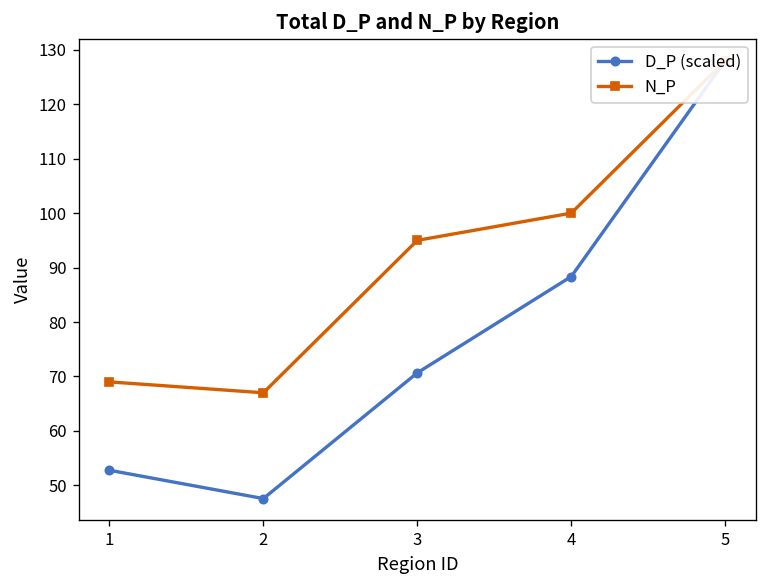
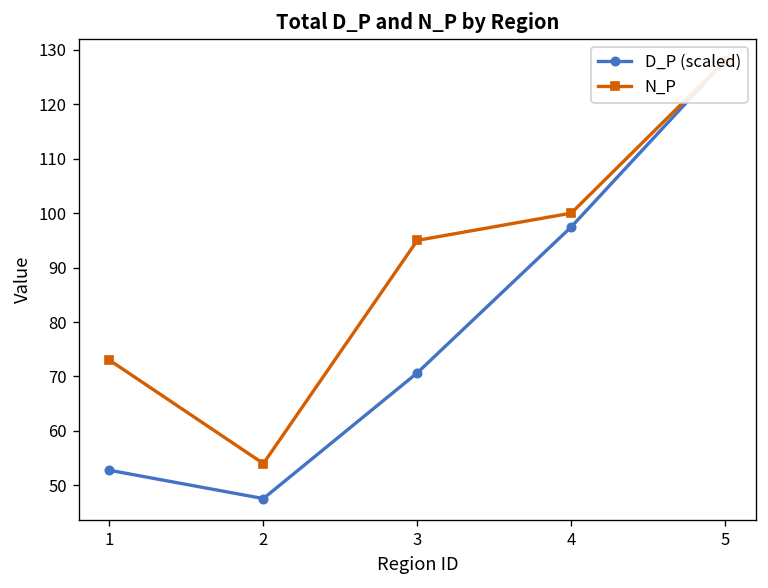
N_P, 1: 69 -> 73
N_P, 2: 67 -> 54
D_P (scaled), 4: 88 -> 97
